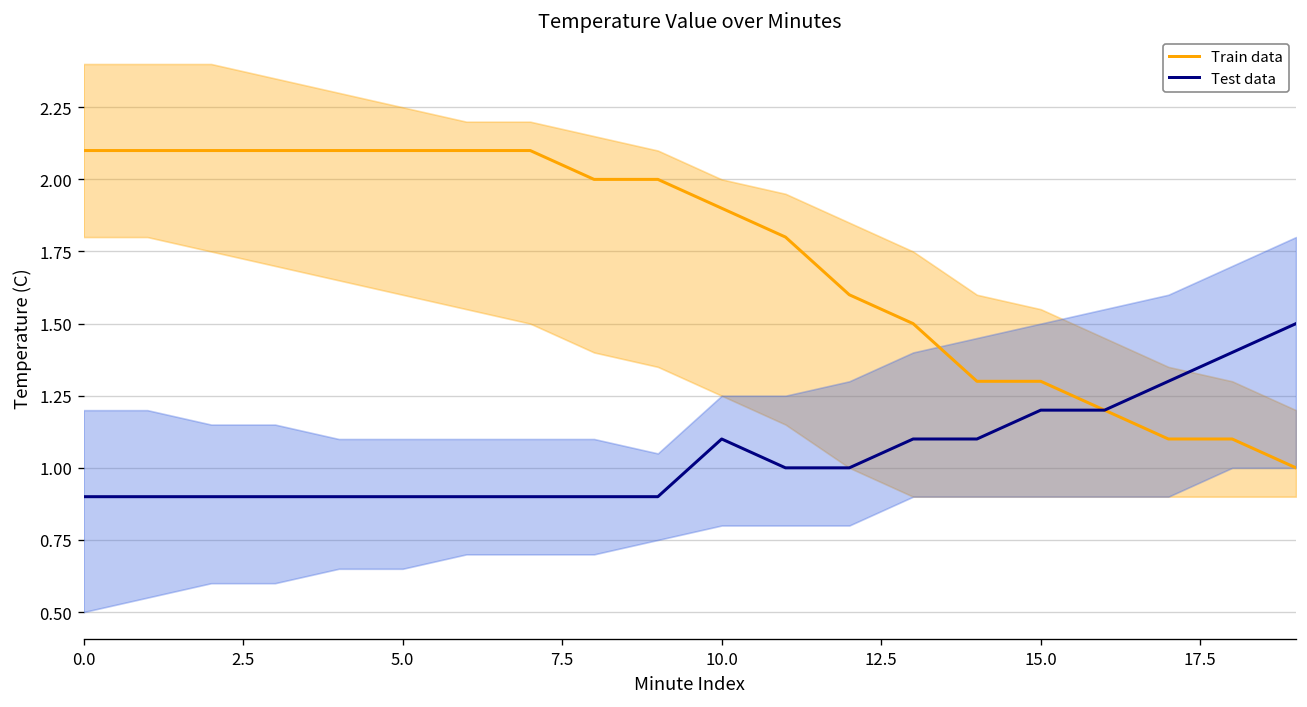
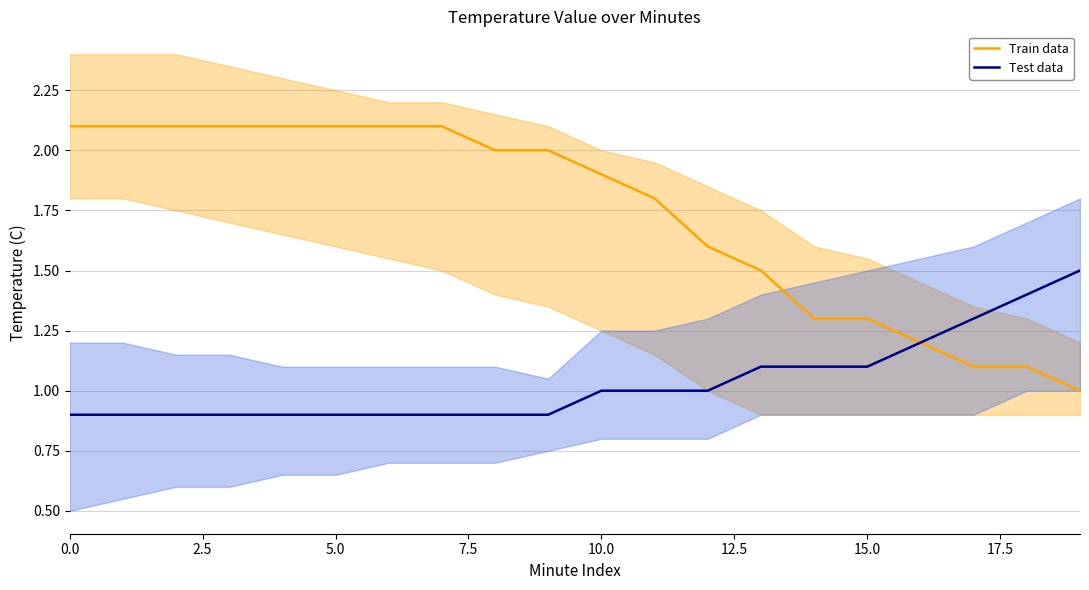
Test data, 10.0: 1.1 -> 1.0
Test data, 15.0: 1.2 -> 1.1
